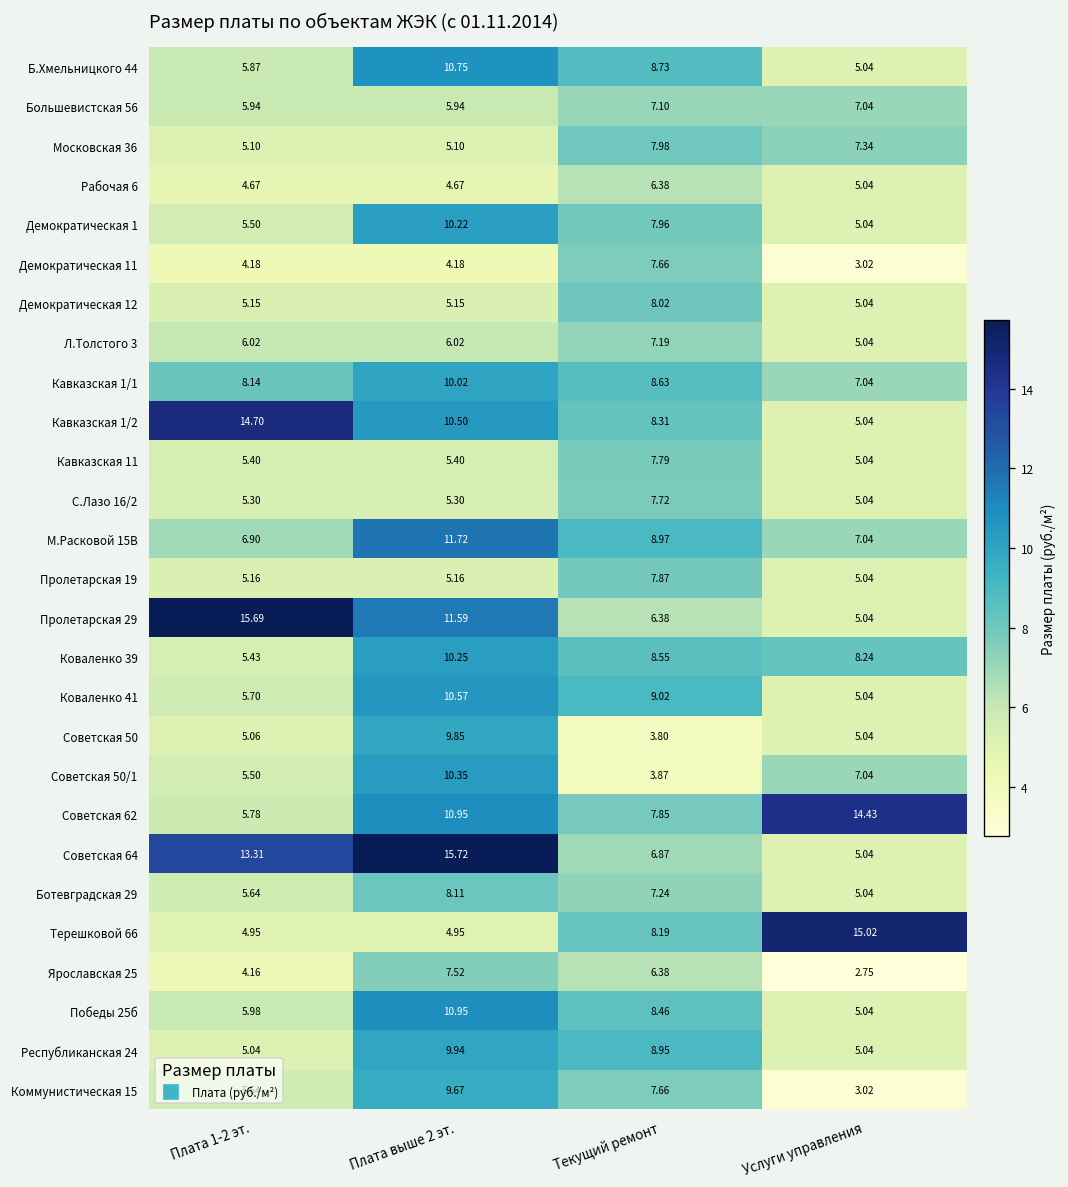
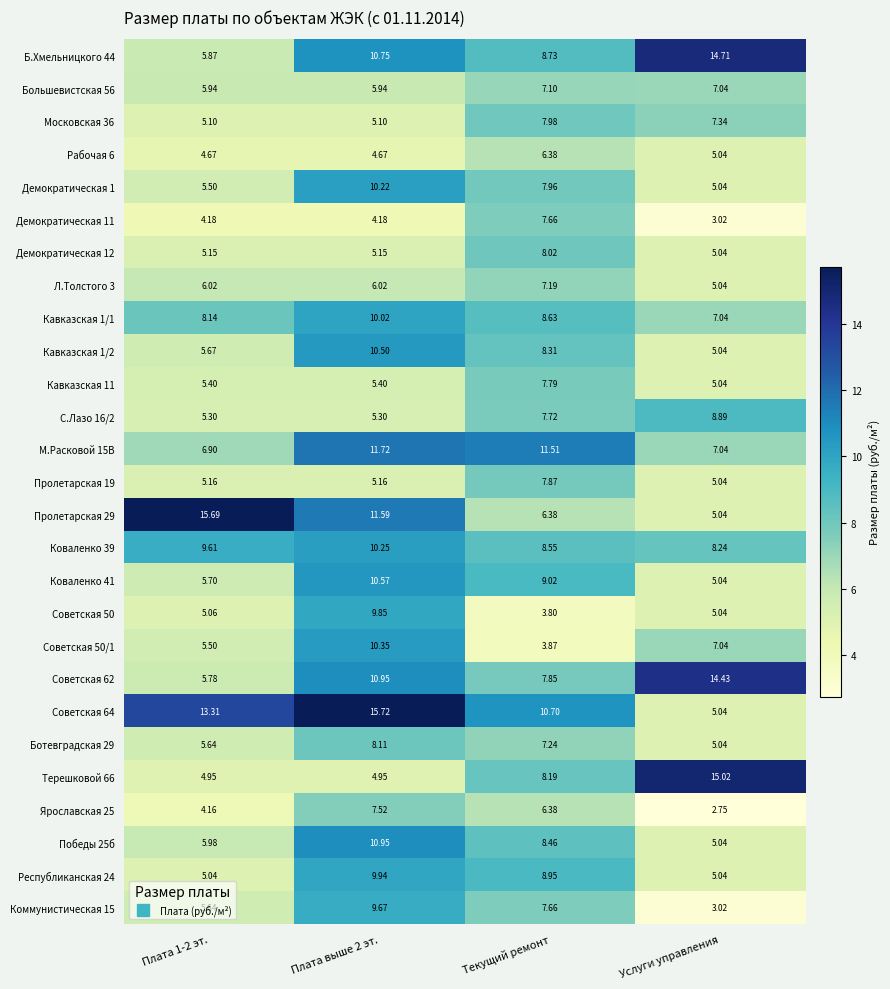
Б.Хмельницкого 44, Услуги управления: 5.04 -> 14.71
Кавказская 1/2, Плата 1-2 эт.: 14.70 -> 5.67
С.Лазо 16/2, Услуги управления: 5.04 -> 8.89
М.Расковой 15В, Текущий ремонт: 8.97 -> 11.51
Коваленко 39, Плата 1-2 эт.: 5.43 -> 9.61
Советская 64, Текущий ремонт: 6.87 -> 10.70
